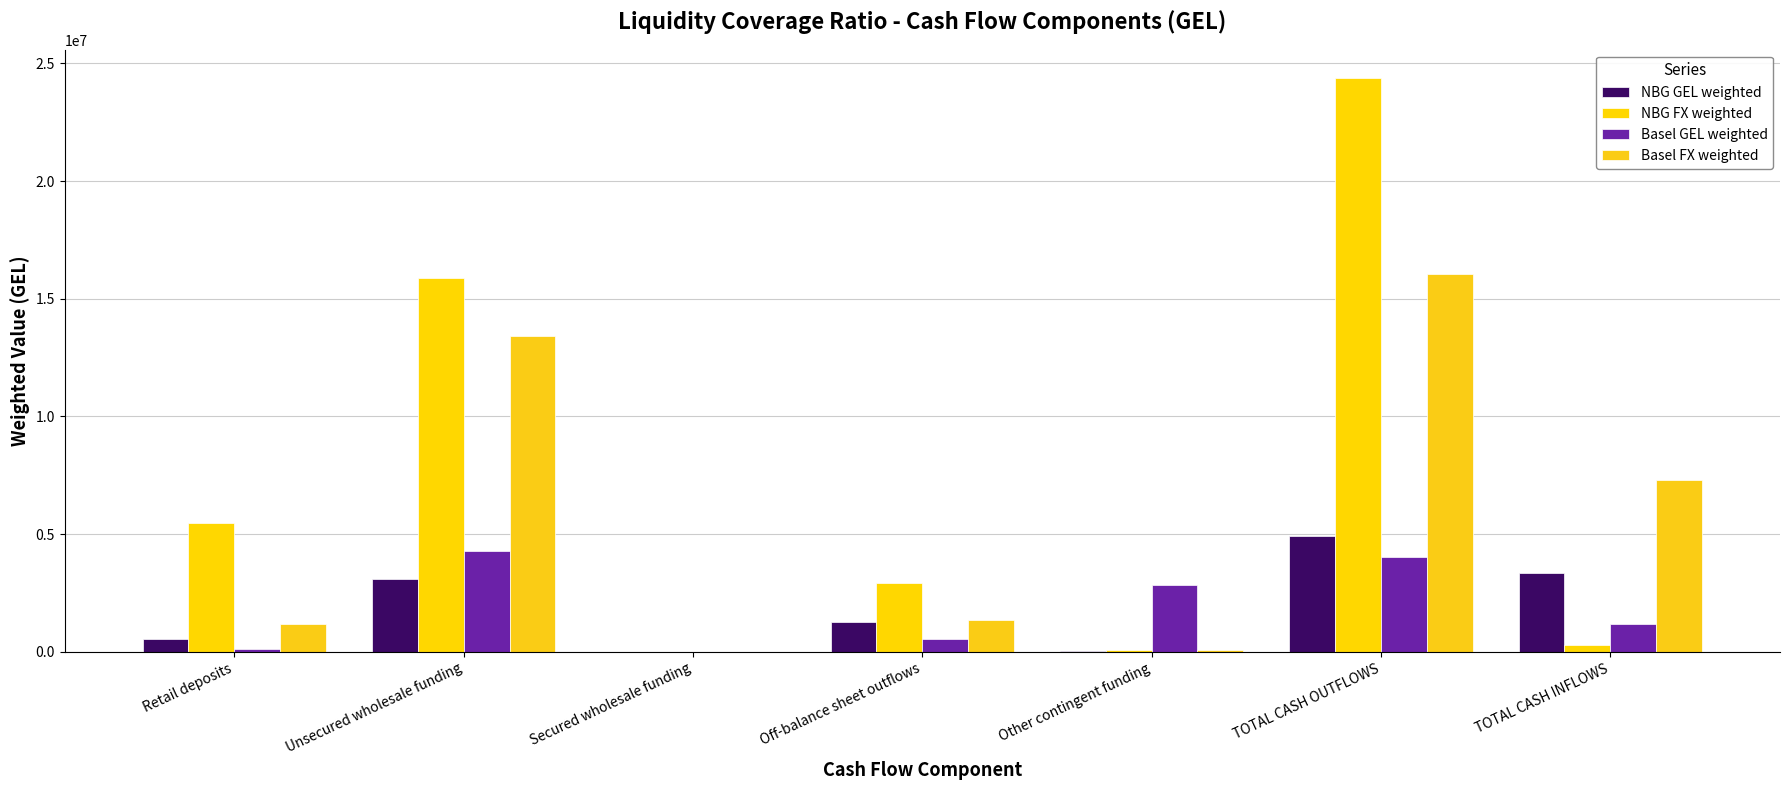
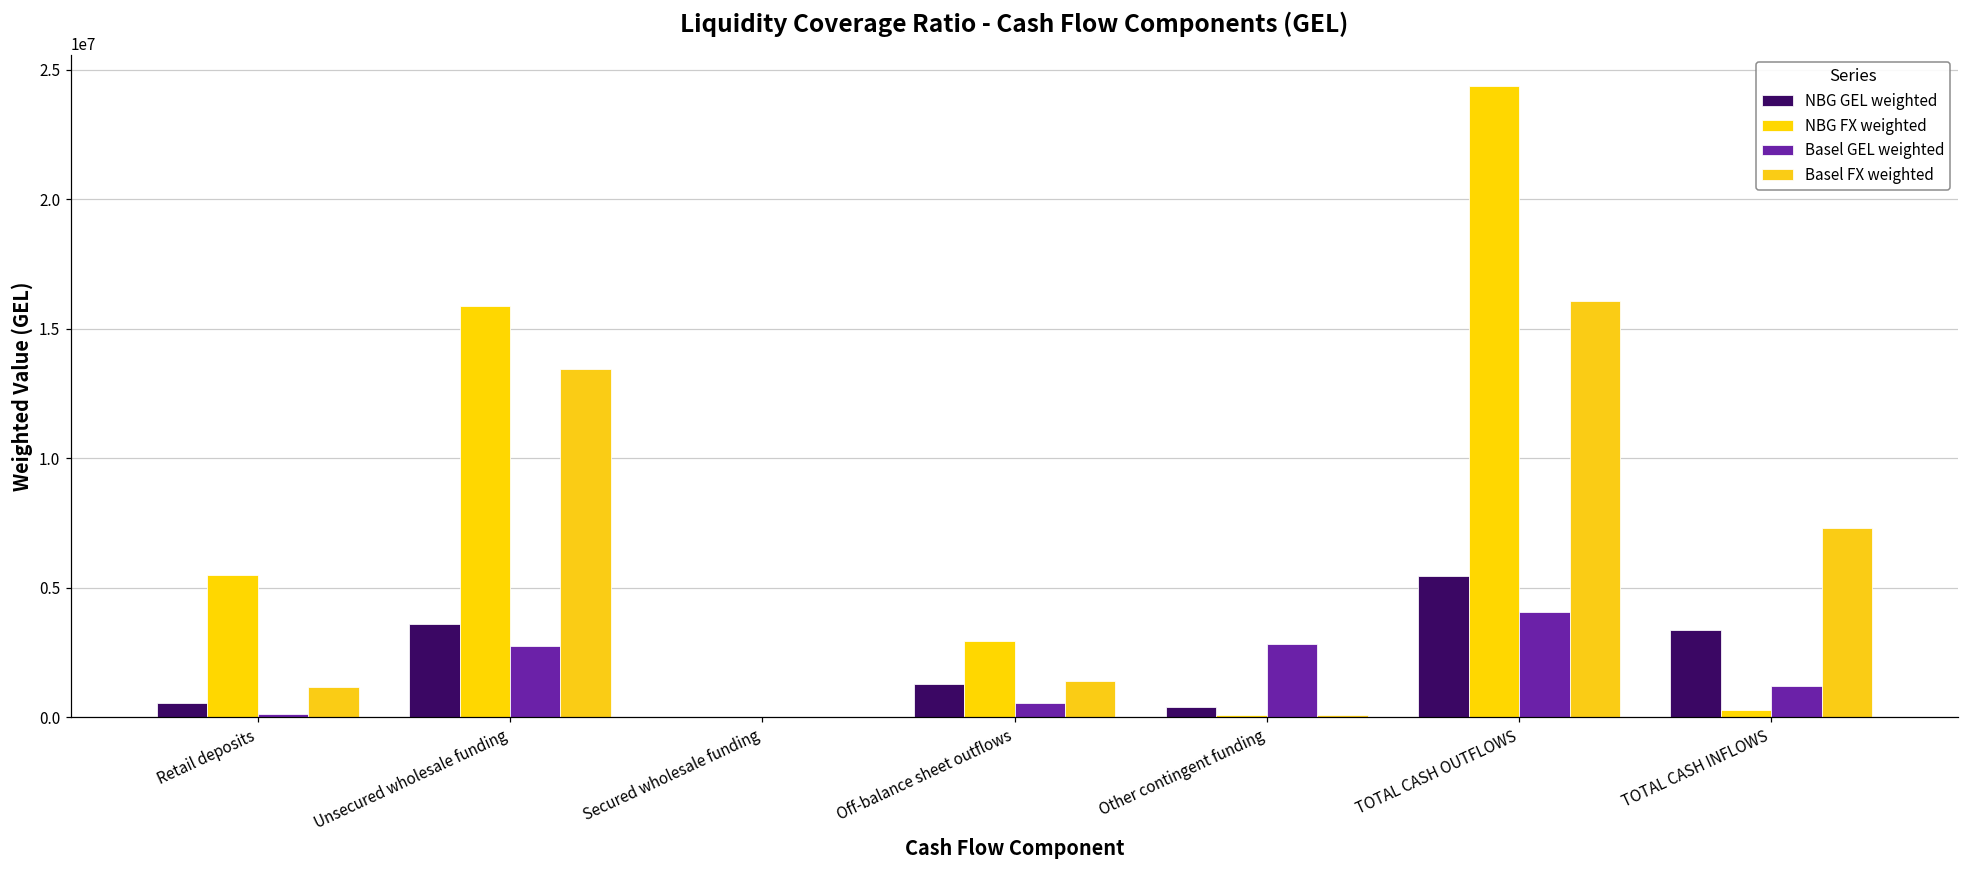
NBG GEL weighted, Unsecured wholesale funding: 3100000 -> 3600000
Basel GEL weighted, Unsecured wholesale funding: 4300000 -> 2700000
NBG GEL weighted, Other contingent funding: 0 -> 400000
NBG GEL weighted, TOTAL CASH OUTFLOWS: 4900000 -> 5500000
